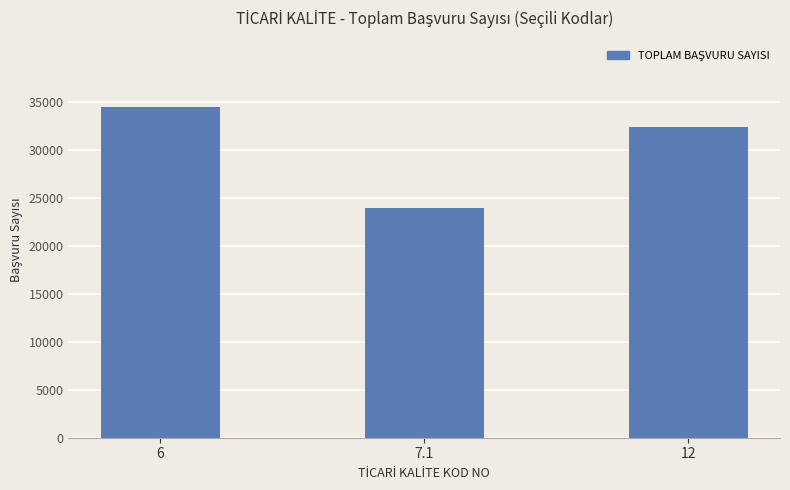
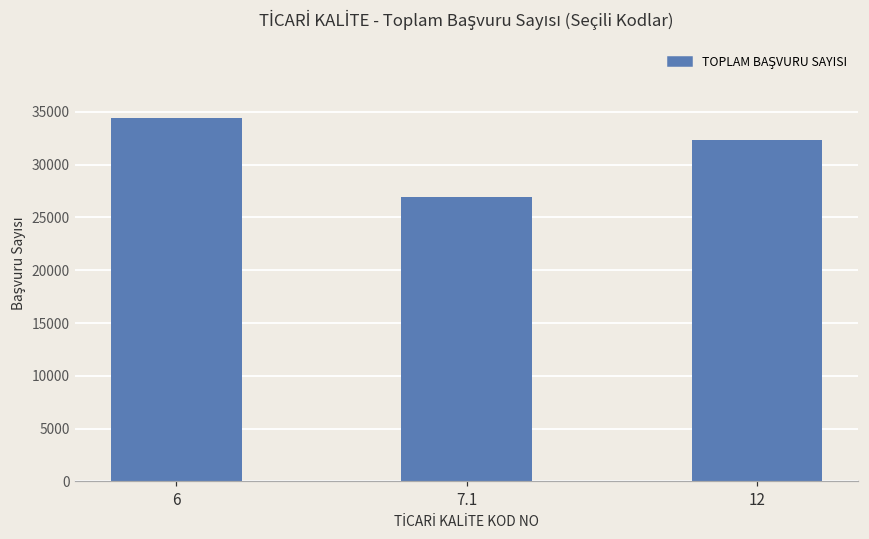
7.1: 24000 -> 27000
